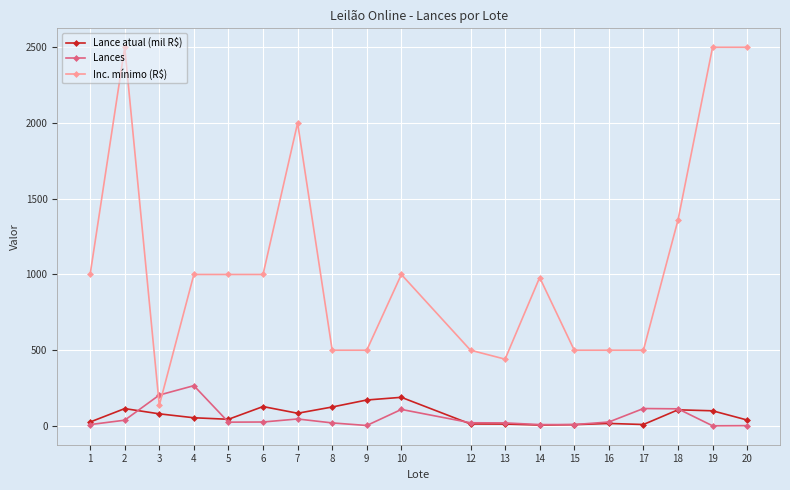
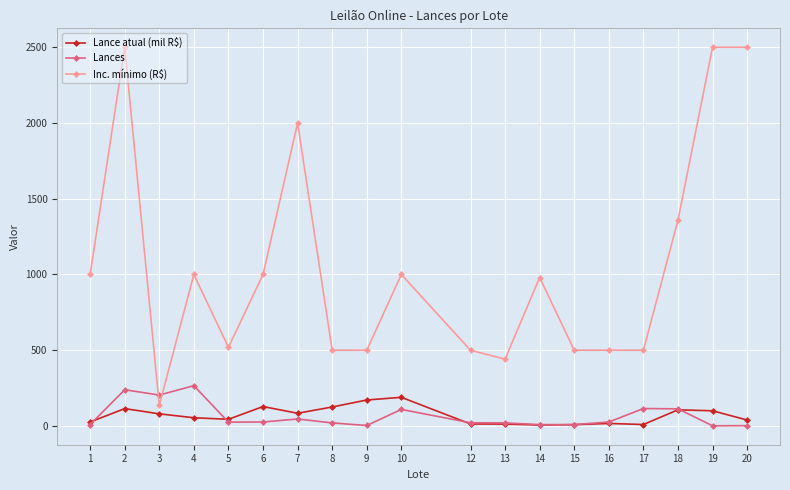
Lances, 2: 40 -> 240
Inc. mínimo (R$), 5: 1000 -> 520
